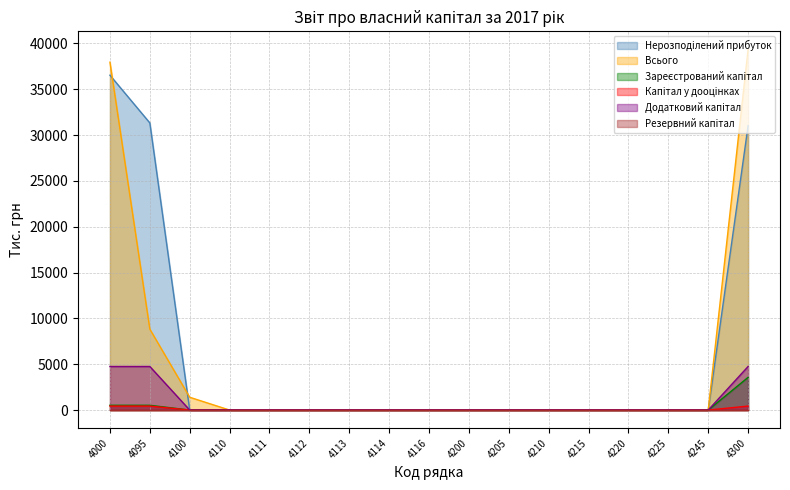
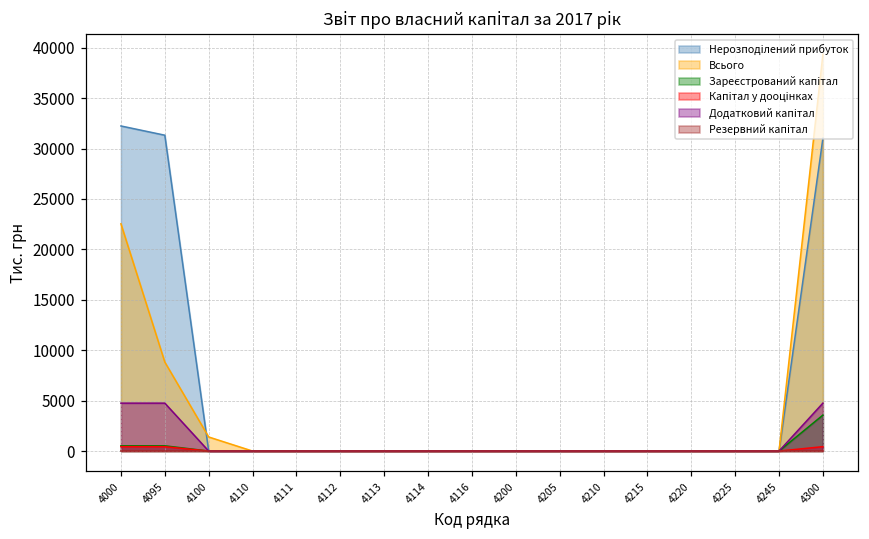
Нерозподілений прибуток, 4000: 37000 -> 32000
Всього, 4000: 38000 -> 23000
